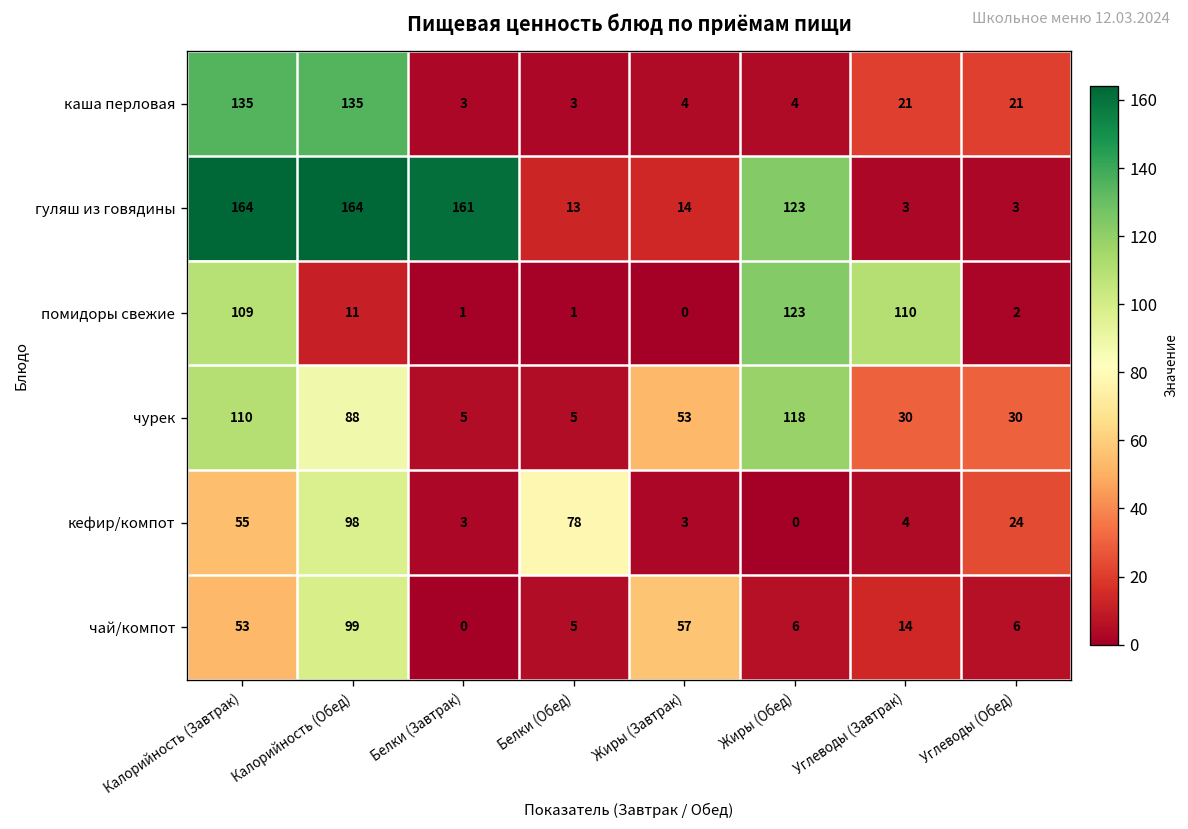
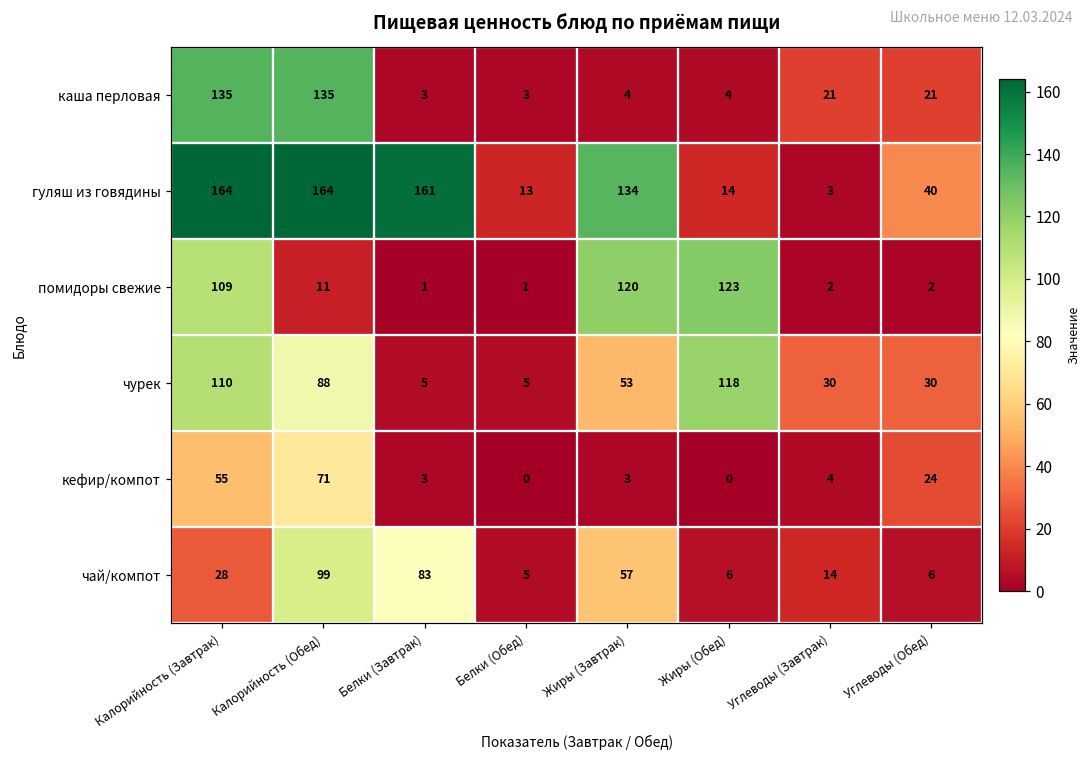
гуляш из говядины, Жиры (Завтрак): 14 -> 134
гуляш из говядины, Жиры (Обед): 123 -> 14
гуляш из говядины, Углеводы (Обед): 3 -> 40
помидоры свежие, Жиры (Завтрак): 0 -> 120
помидоры свежие, Углеводы (Завтрак): 110 -> 2
кефир/компот, Калорийность (Обед): 98 -> 71
кефир/компот, Белки (Обед): 78 -> 0
чай/компот, Калорийность (Завтрак): 53 -> 28
чай/компот, Белки (Завтрак): 0 -> 83
